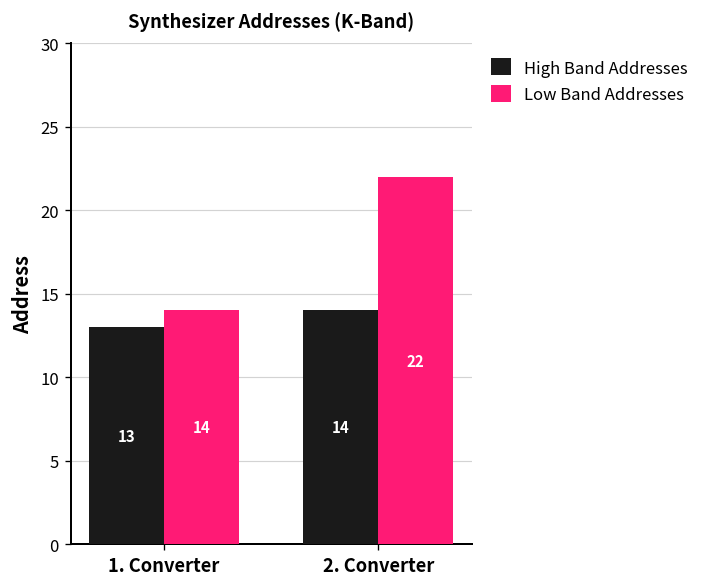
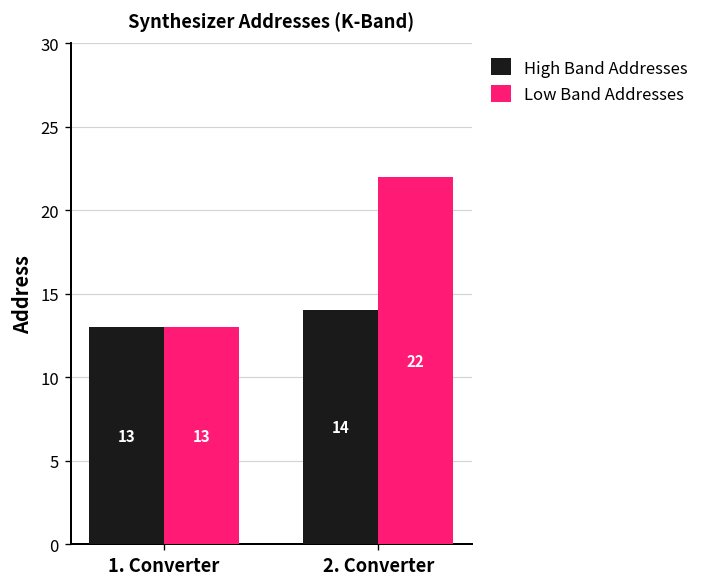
Low Band Addresses, 1. Converter: 14 -> 13
